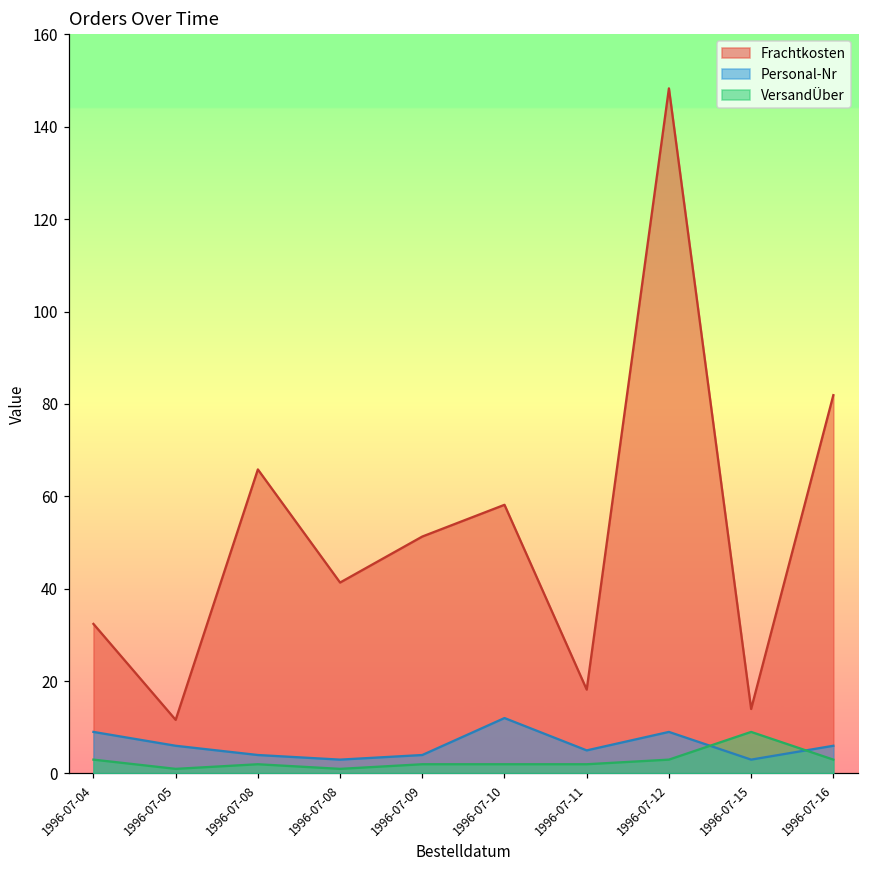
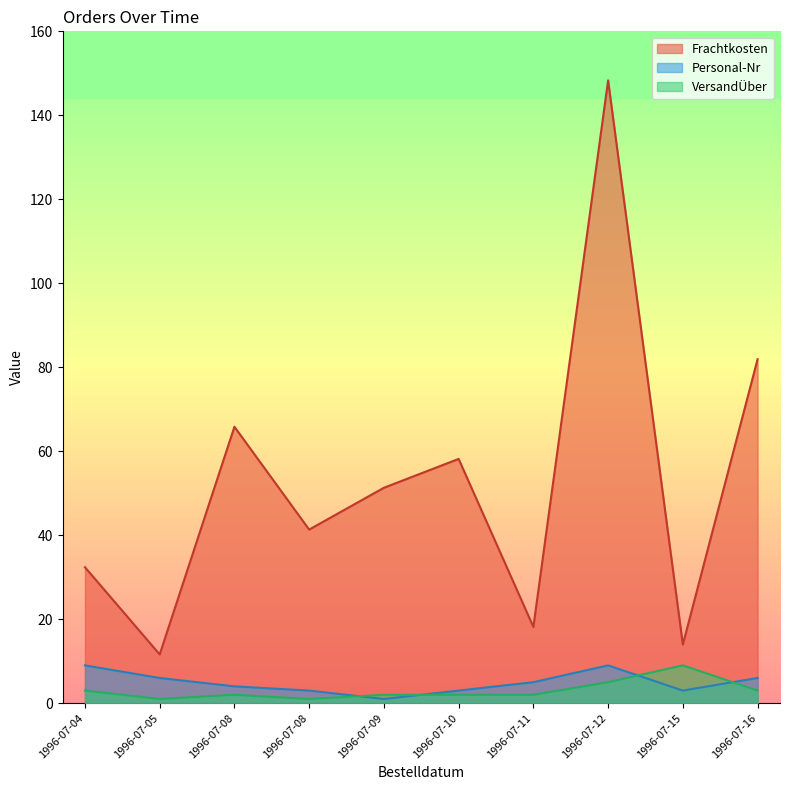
Personal-Nr, 1996-07-09: 4 -> 1
Personal-Nr, 1996-07-10: 12 -> 3
VersandÜber, 1996-07-12: 3 -> 5
